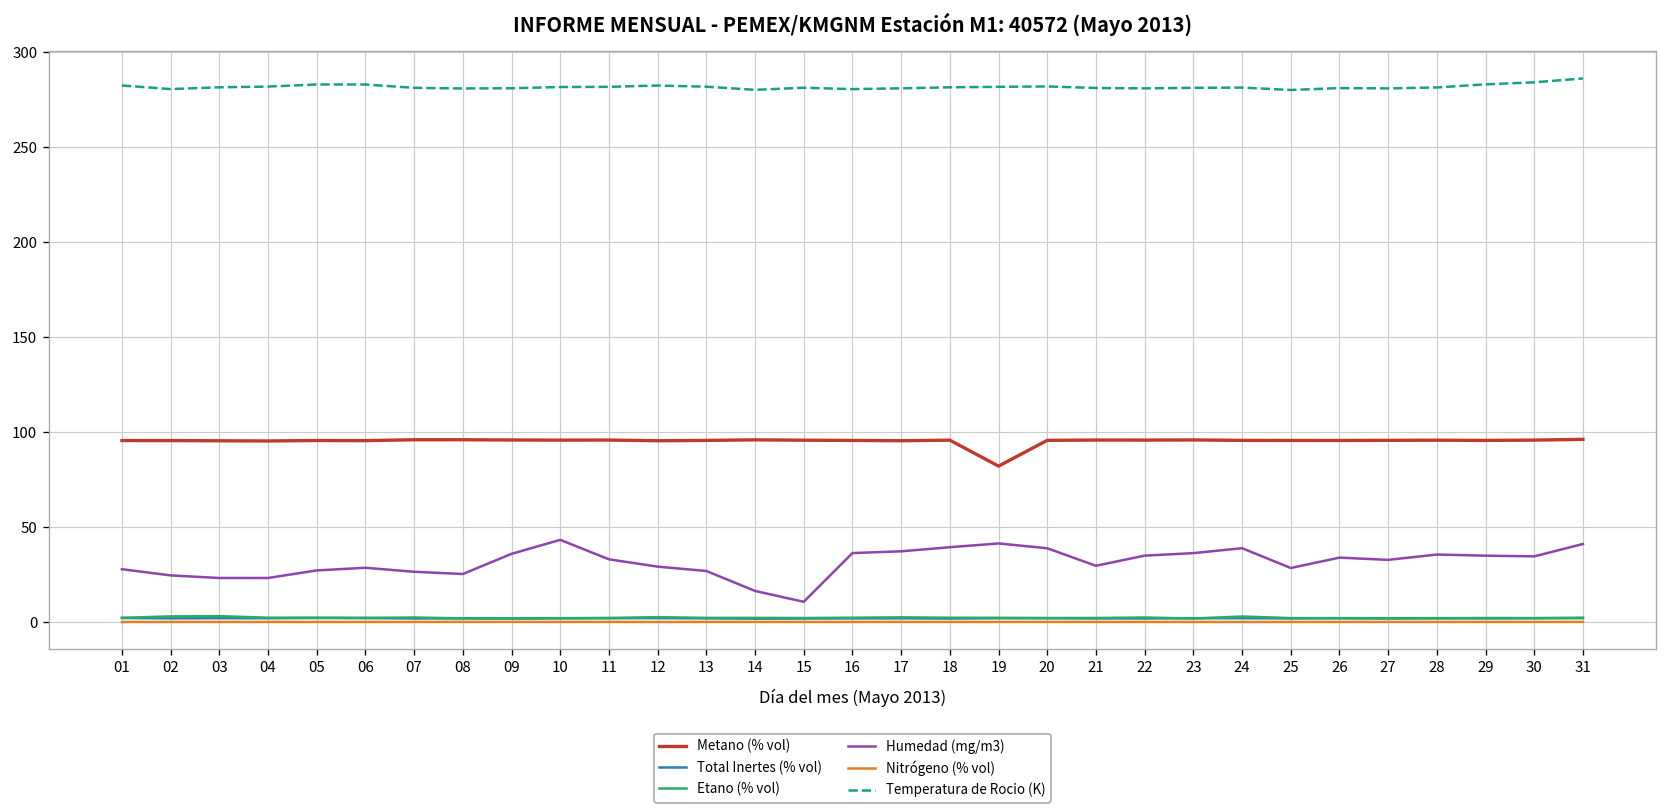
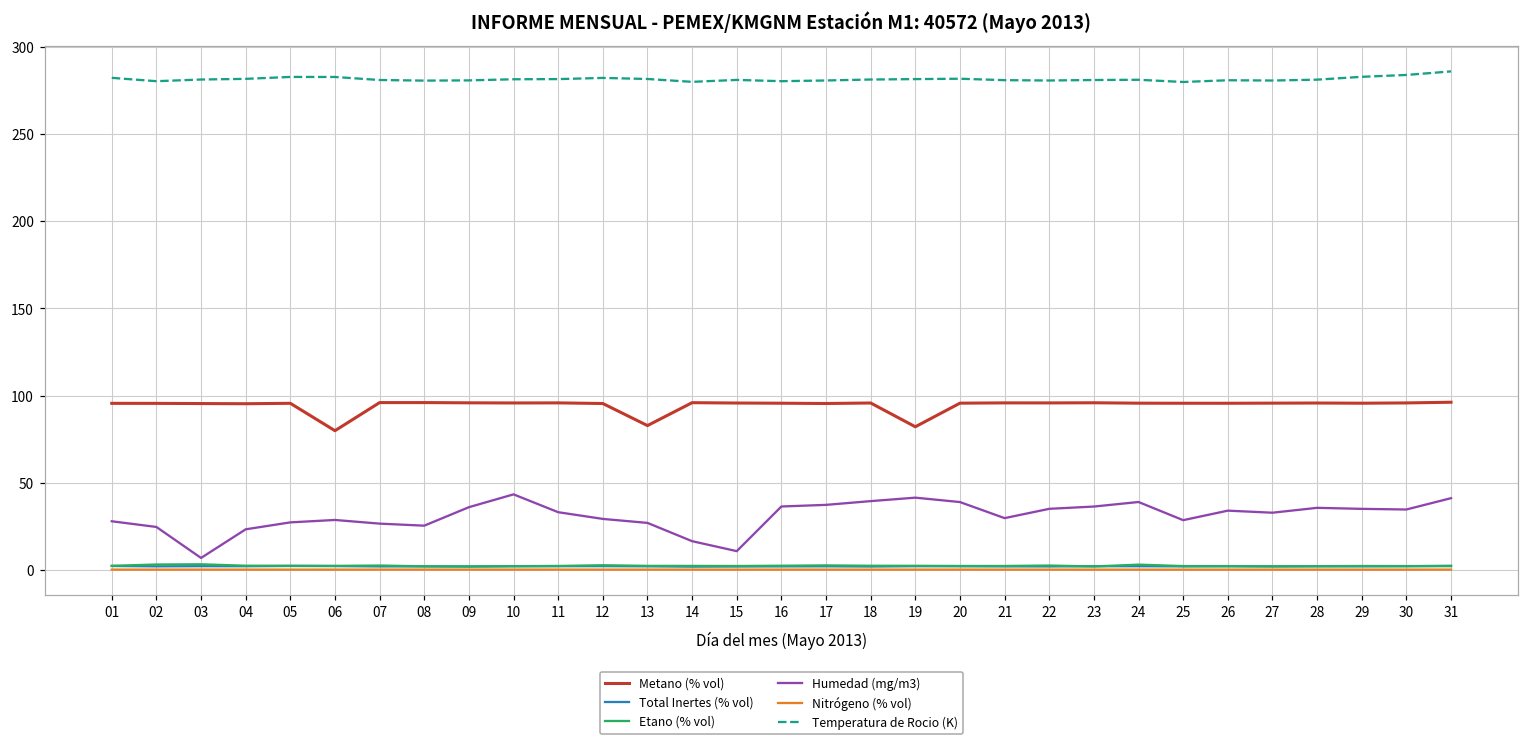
Humedad (mg/m3), 03: 23 -> 7
Metano (% vol), 06: 96 -> 80
Metano (% vol), 13: 96 -> 83
